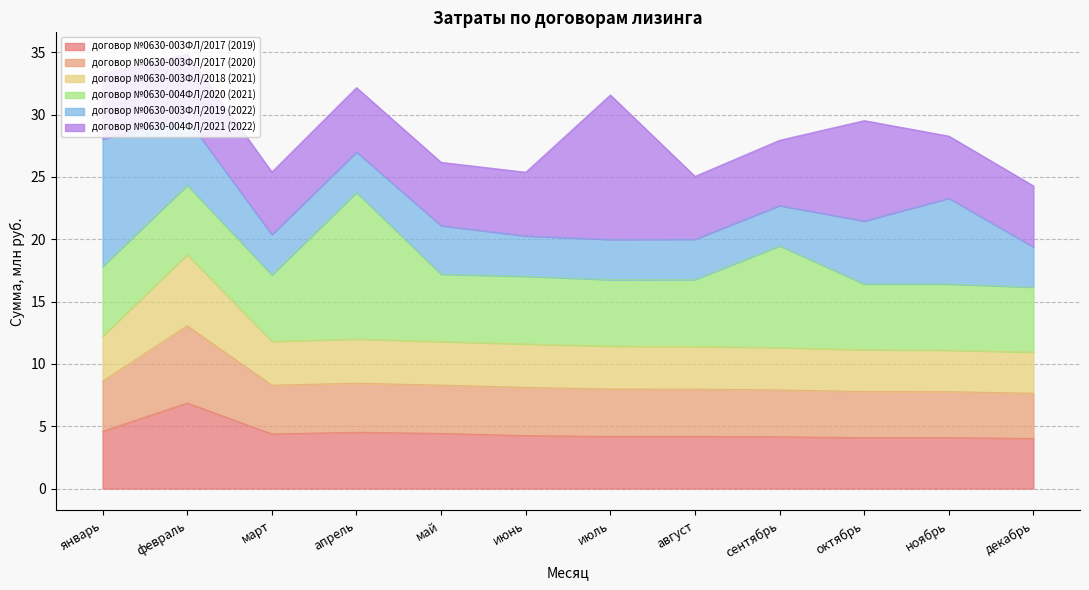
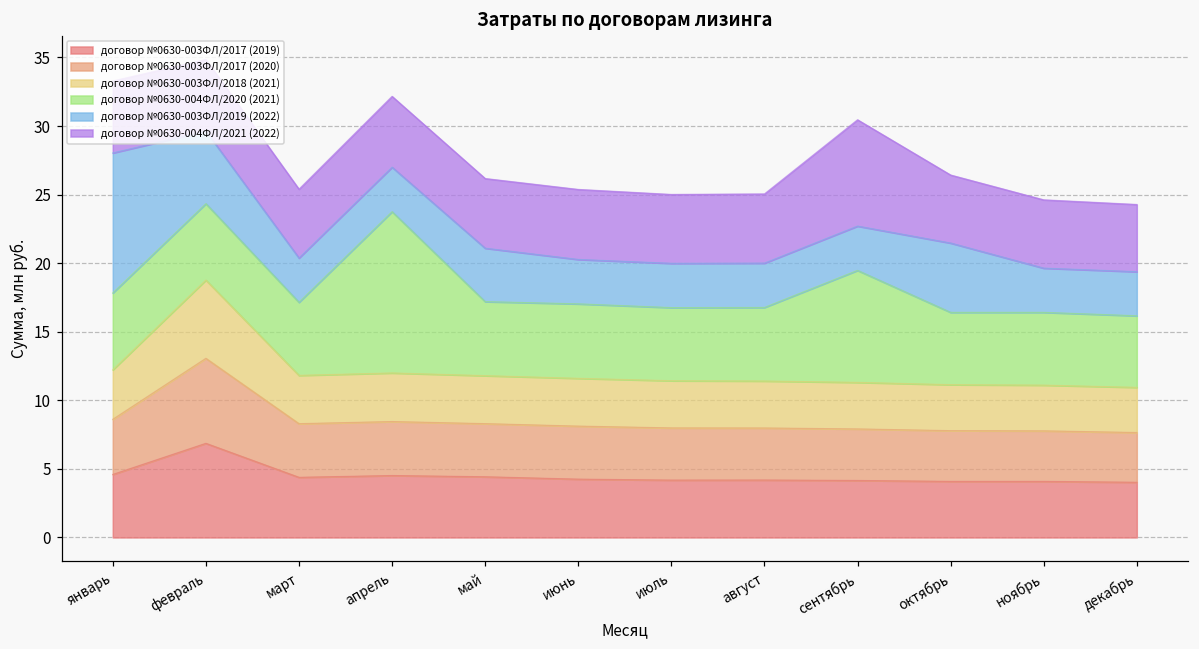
договор №0630-004ФЛ/2021 (2022), июль: 11.6 -> 5.0
договор №0630-004ФЛ/2021 (2022), сентябрь: 5.2 -> 7.8
договор №0630-004ФЛ/2021 (2022), октябрь: 8.1 -> 5.0
договор №0630-003ФЛ/2019 (2022), ноябрь: 6.9 -> 3.2
